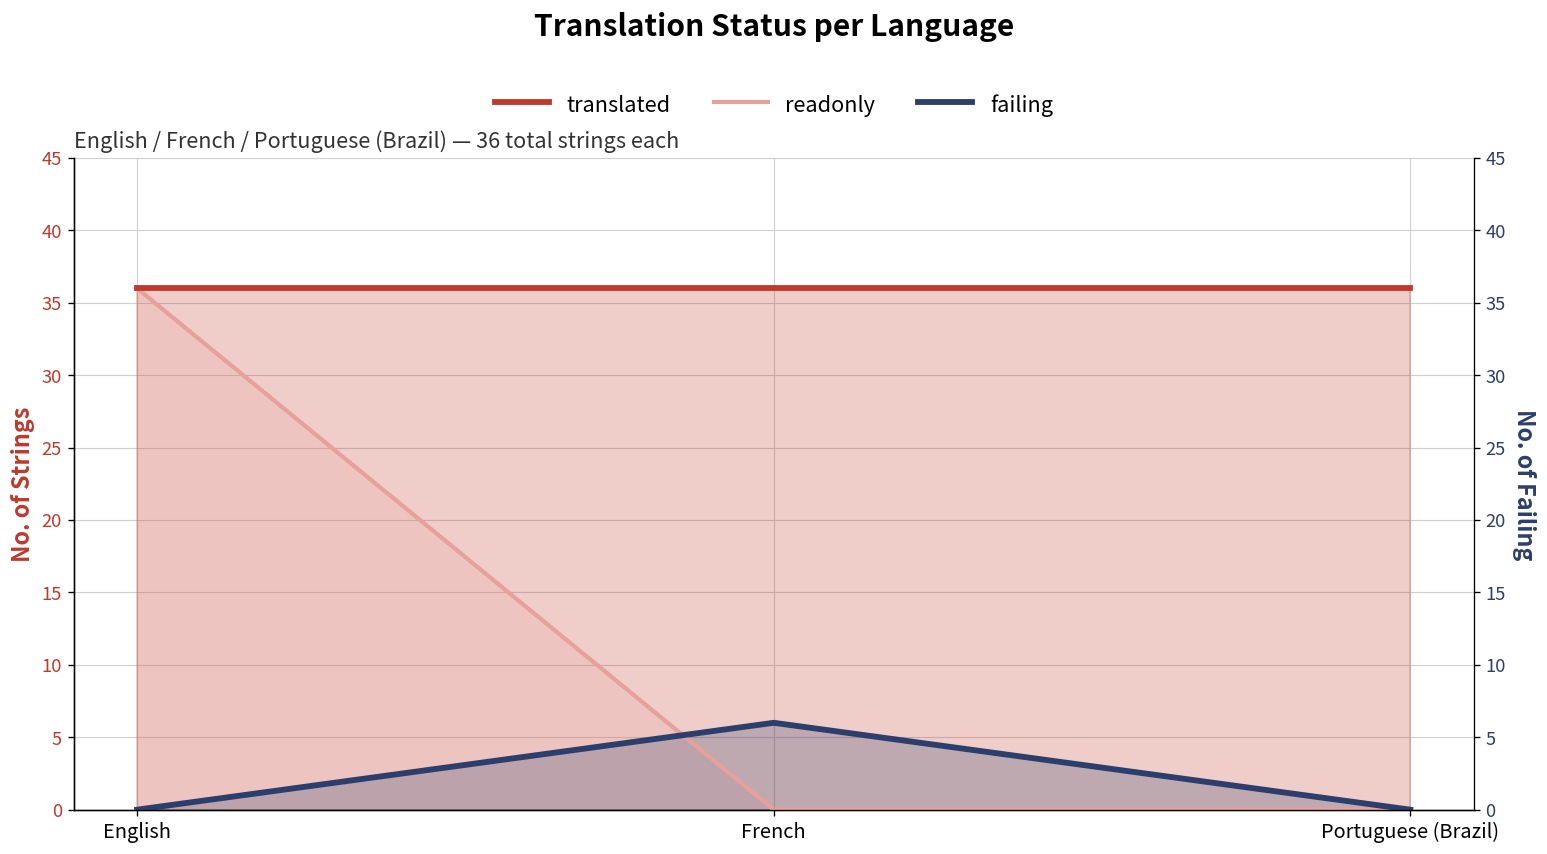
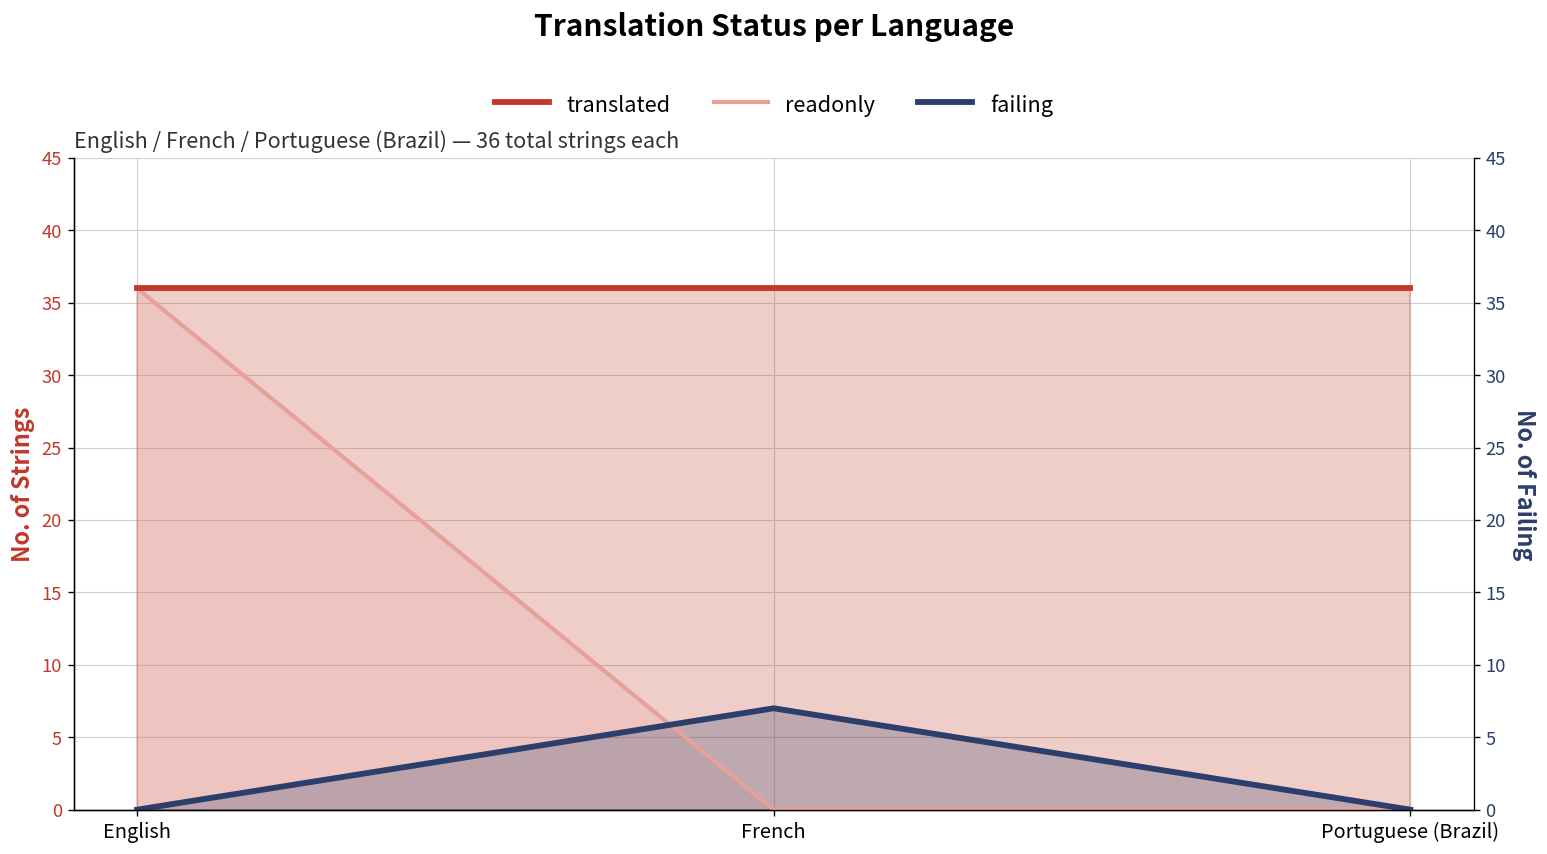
failing, French: 6 -> 7
